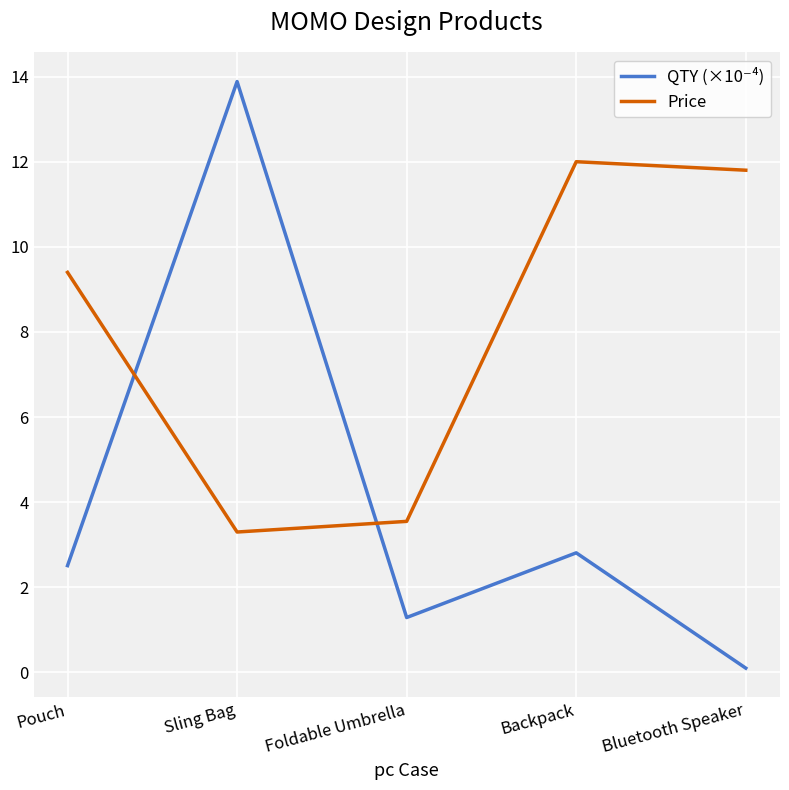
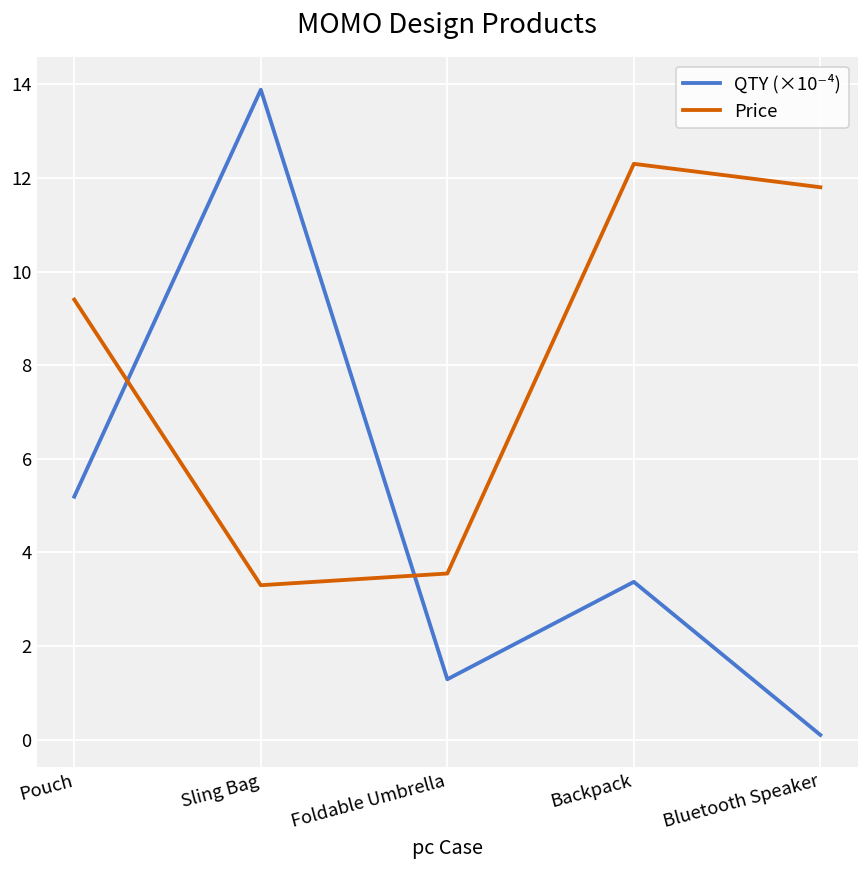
QTY (×10⁻⁴), Pouch: 2.5 -> 5.2
QTY (×10⁻⁴), Backpack: 2.8 -> 3.4
Price, Backpack: 12.0 -> 12.3
